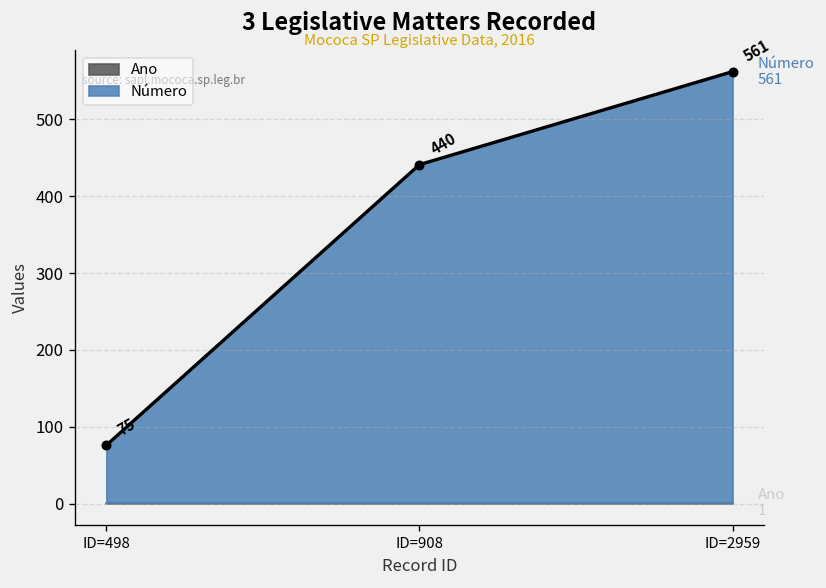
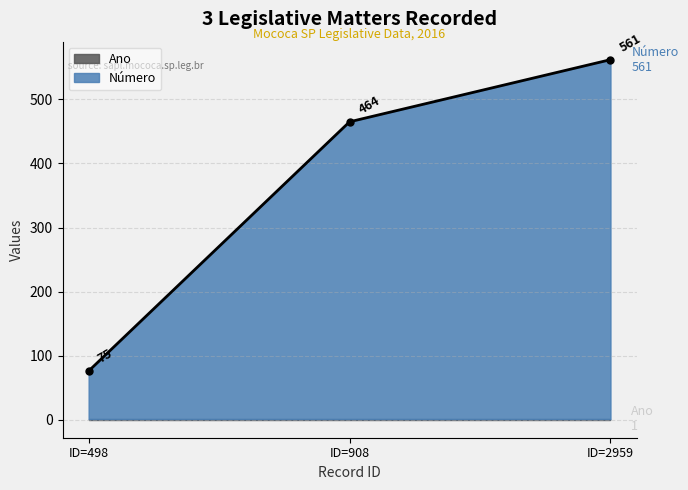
Número, ID=908: 440 -> 464
